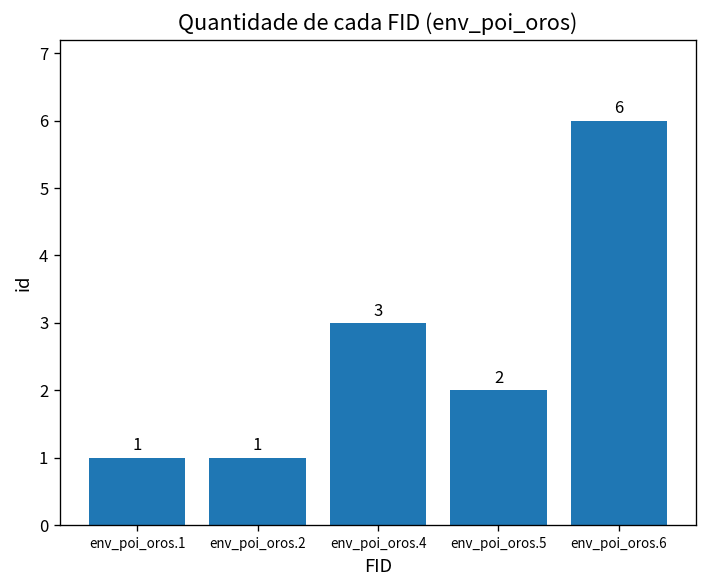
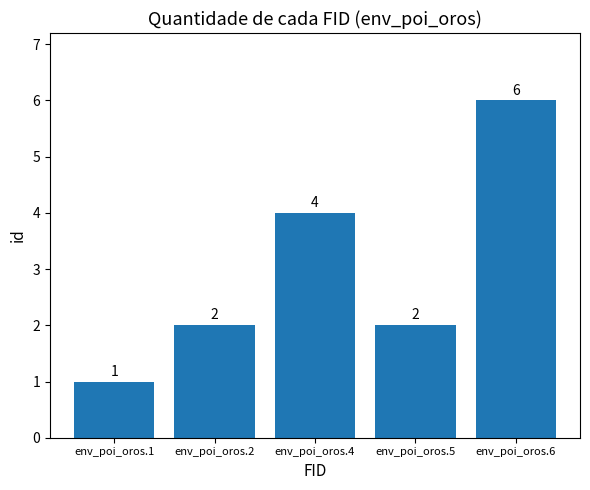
env_poi_oros.2: 1 -> 2
env_poi_oros.4: 3 -> 4
